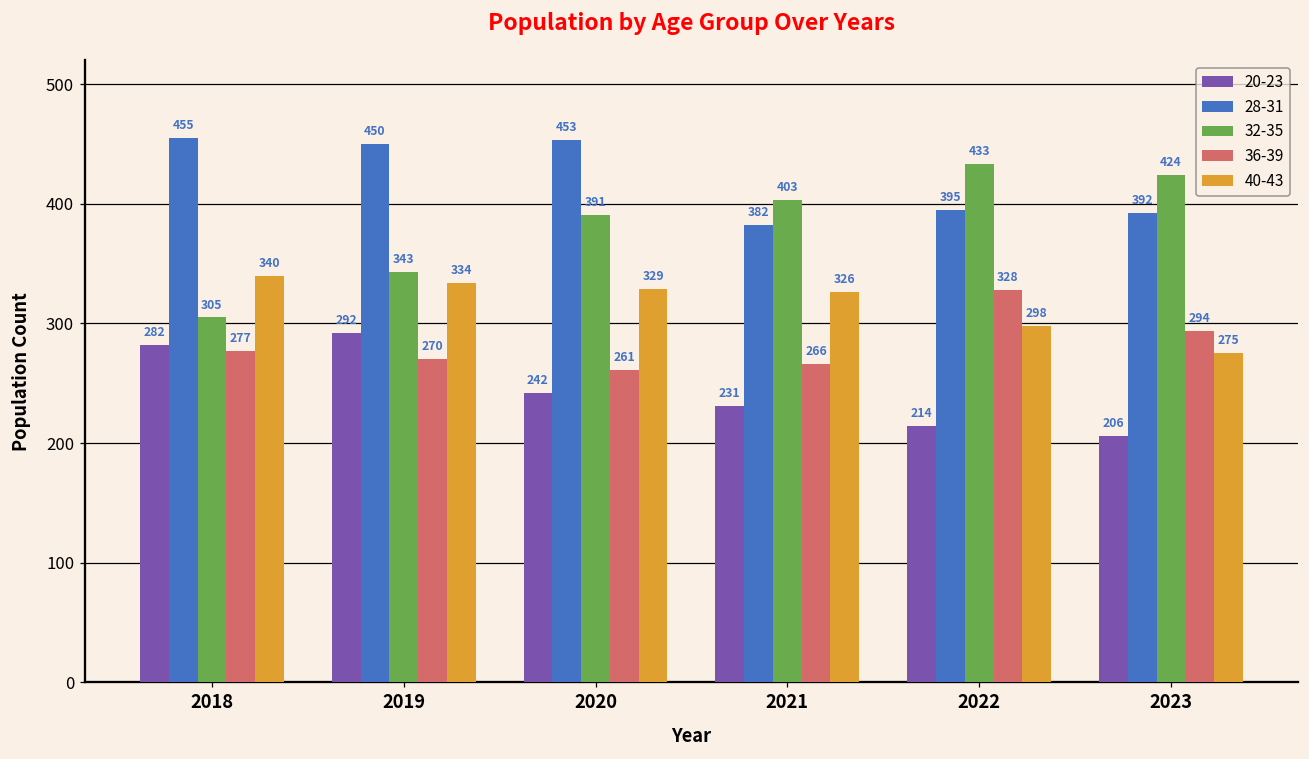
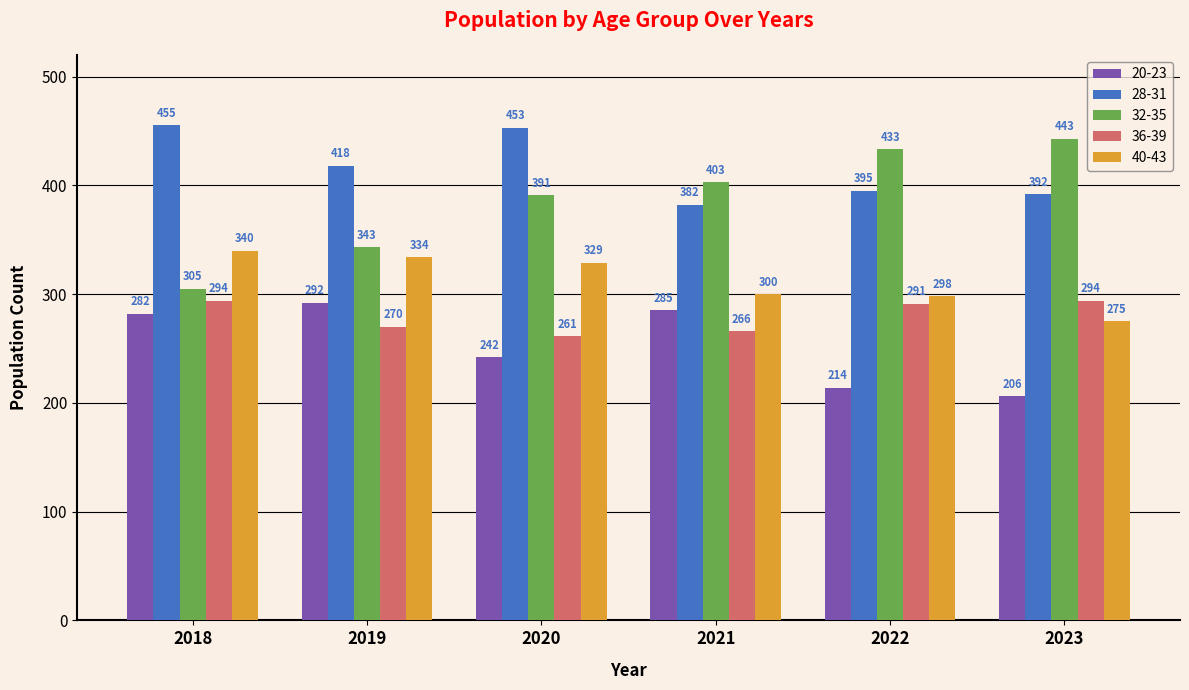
36-39, 2018: 277 -> 294
28-31, 2019: 450 -> 418
20-23, 2021: 231 -> 285
40-43, 2021: 326 -> 300
36-39, 2022: 328 -> 291
32-35, 2023: 424 -> 443
